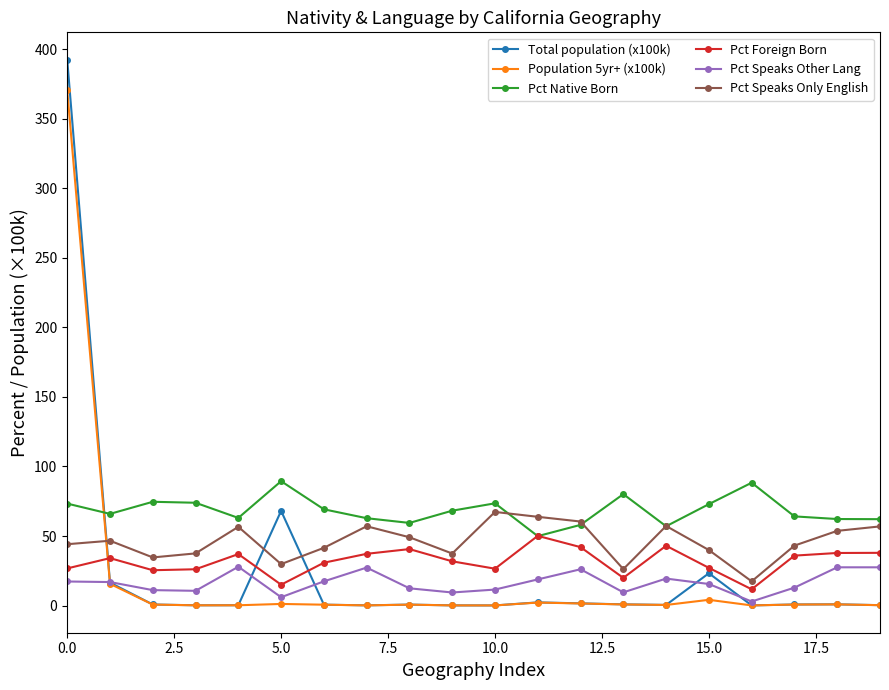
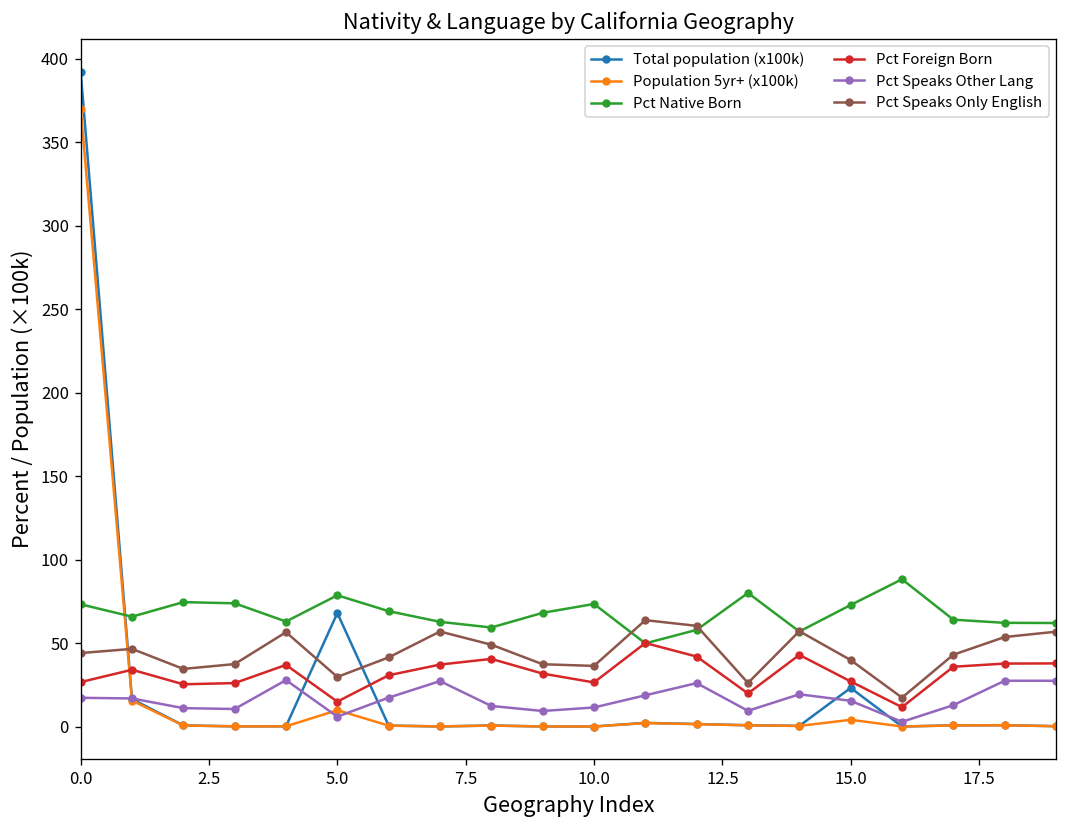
Population 5yr+ (x100k), 5.0: 1 -> 10
Pct Native Born, 5.0: 89 -> 79
Pct Speaks Only English, 10.0: 67 -> 36
